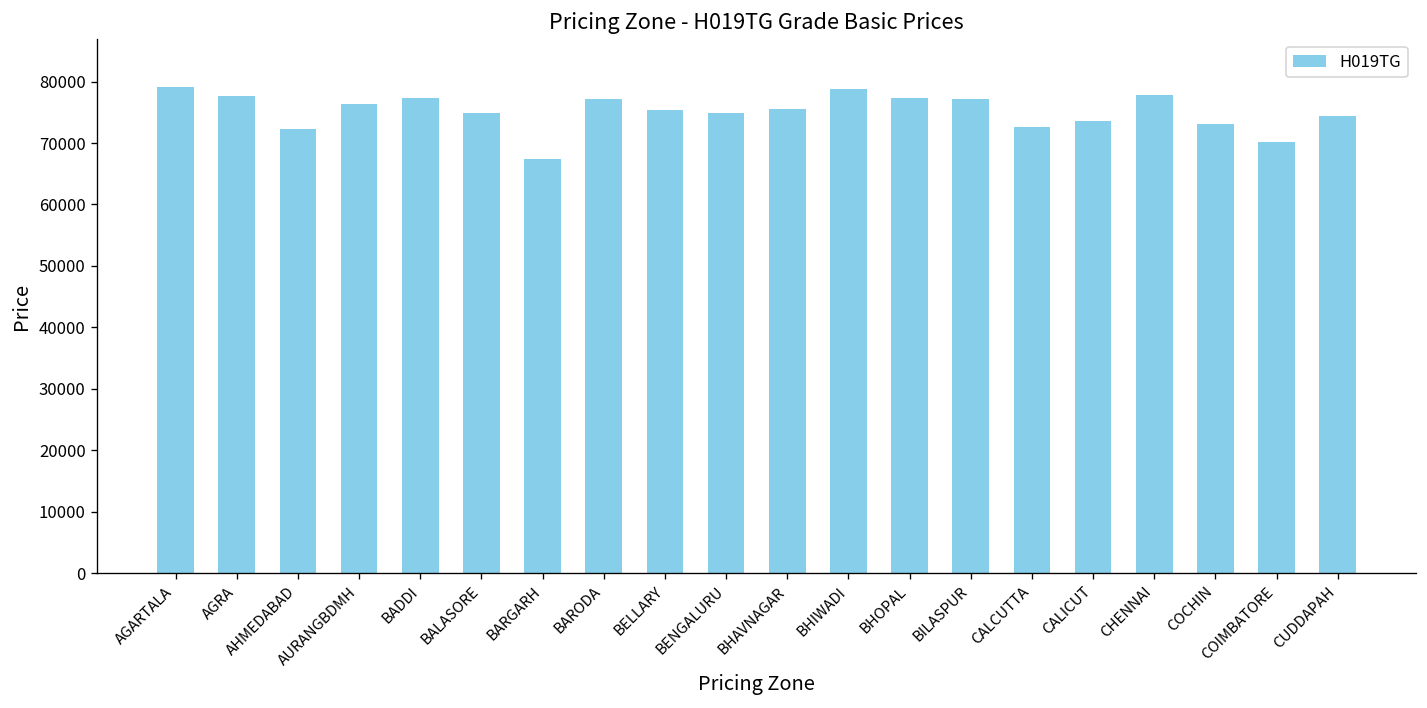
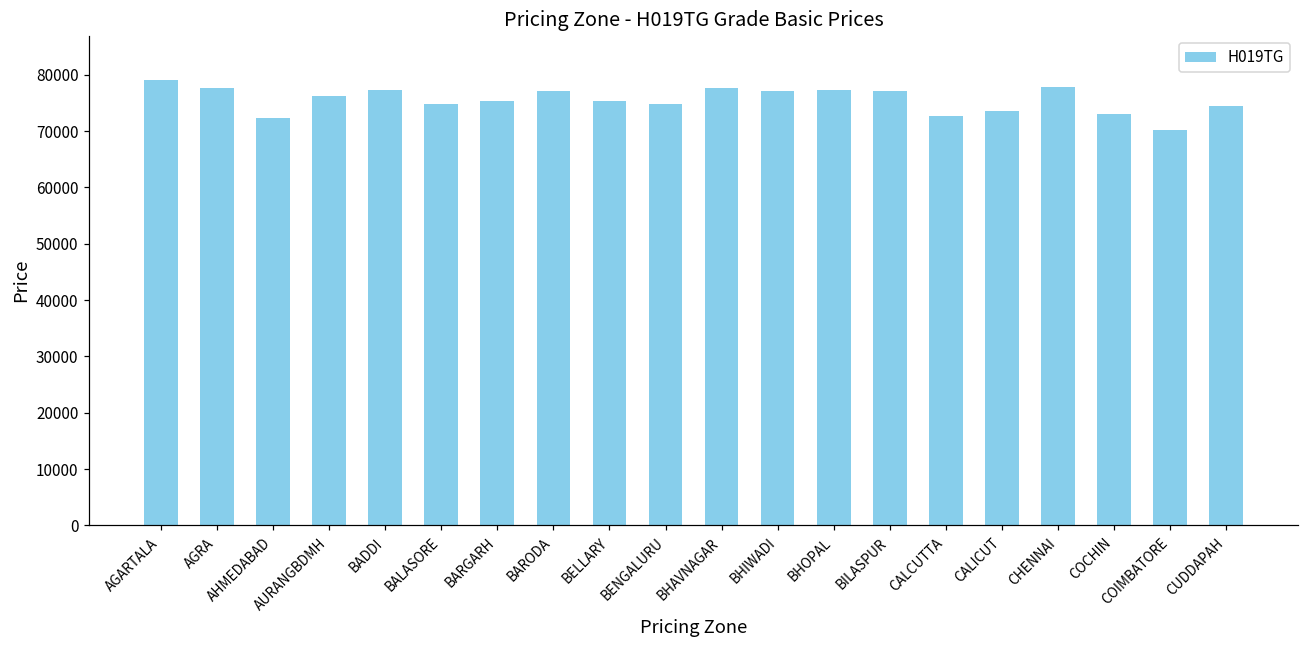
BARGARH: 67000 -> 75000
BHAVNAGAR: 76000 -> 78000
BHIWADI: 79000 -> 77000
